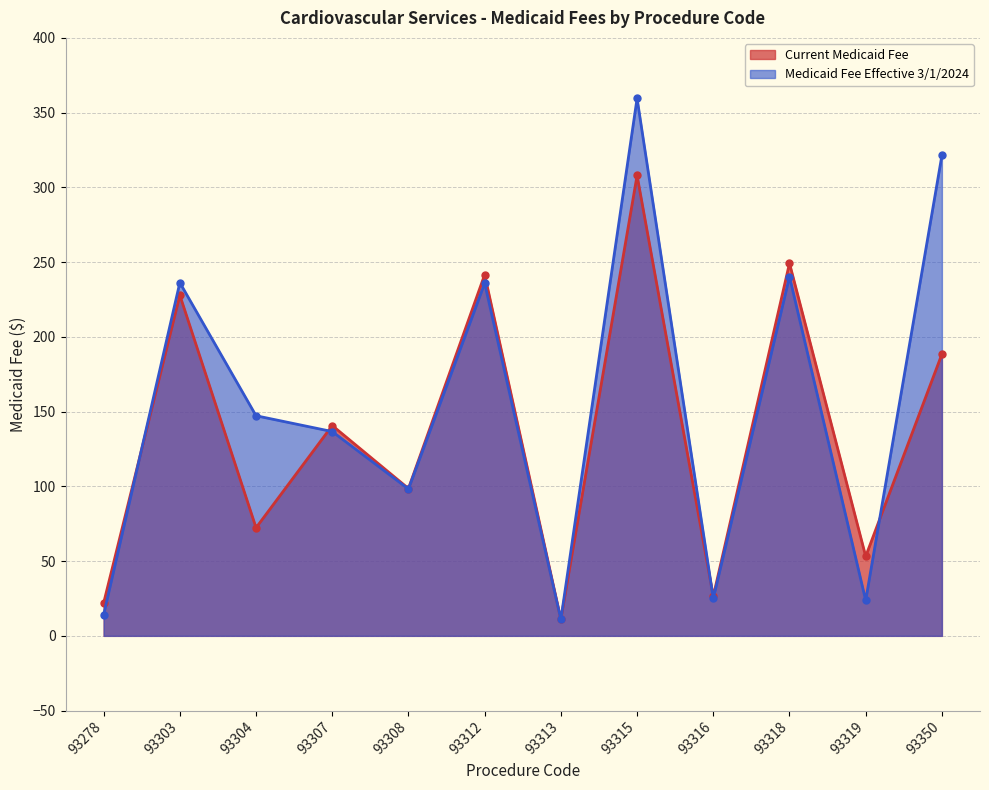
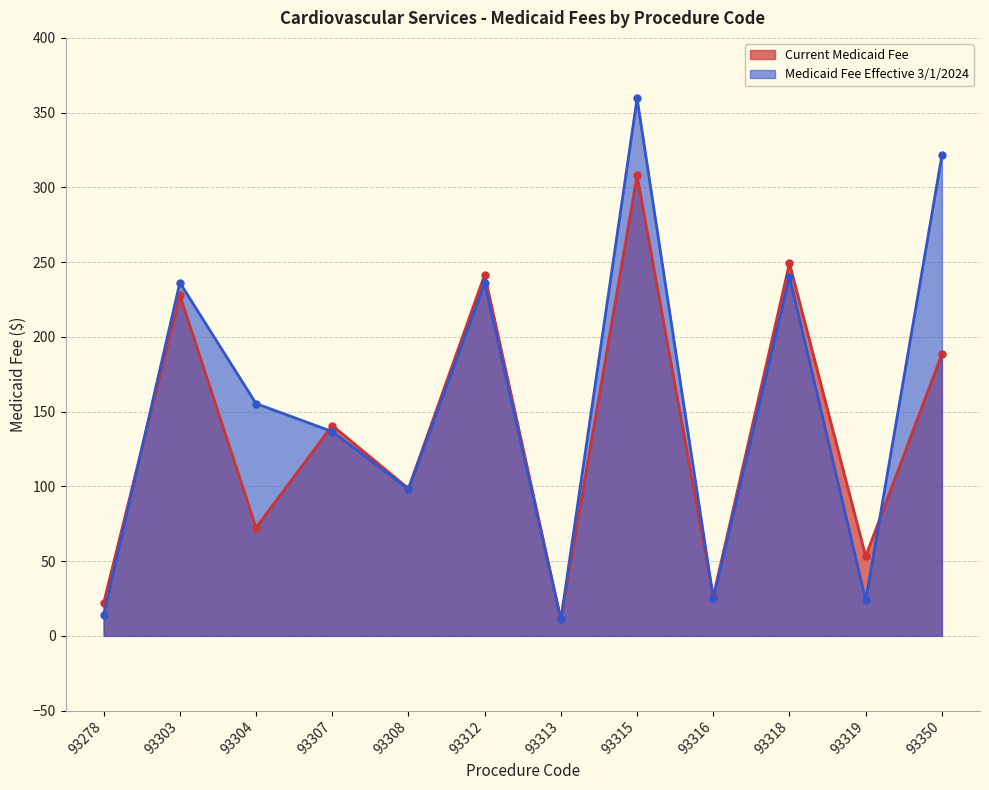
Medicaid Fee Effective 3/1/2024, 93304: 147 -> 155
